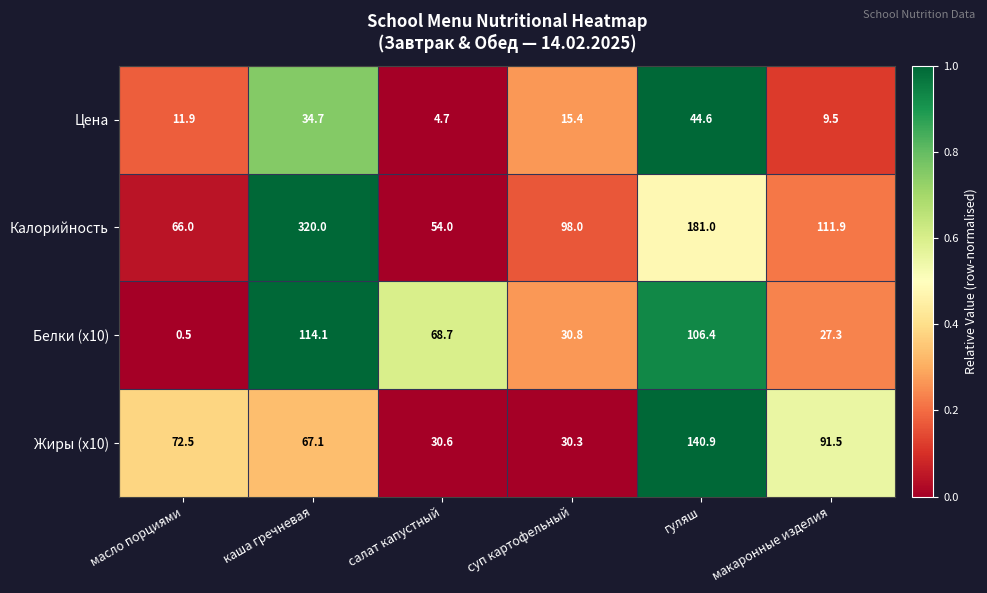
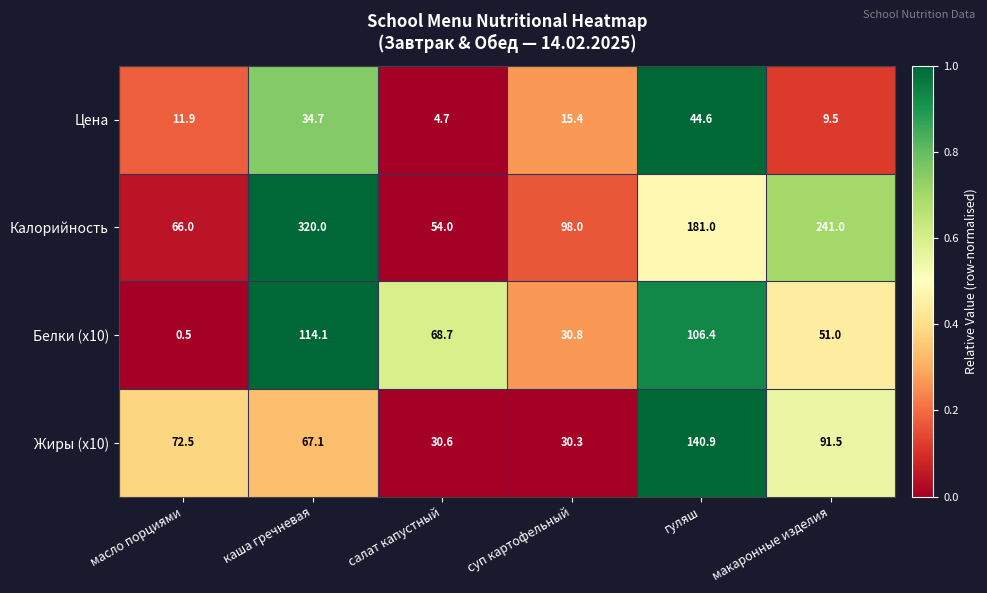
Калорийность, макаронные изделия: 111.9 -> 241.0
Белки (x10), макаронные изделия: 27.3 -> 51.0
